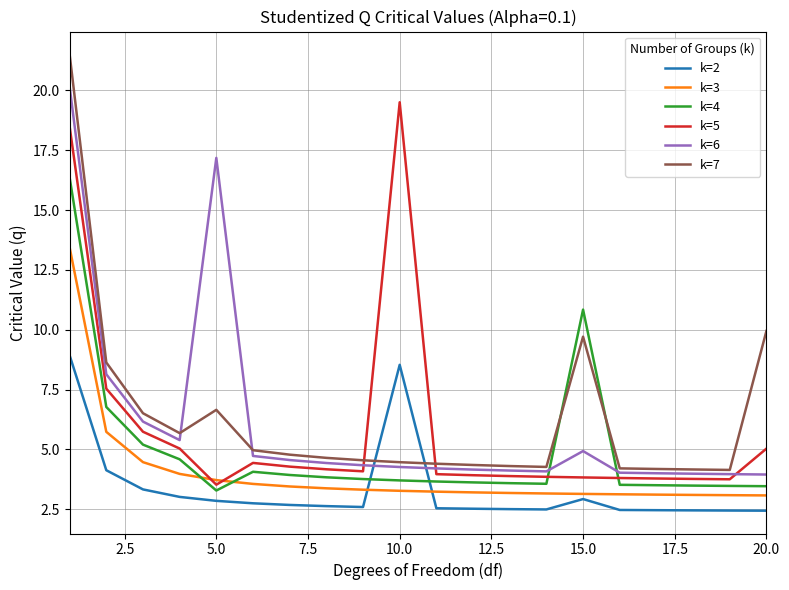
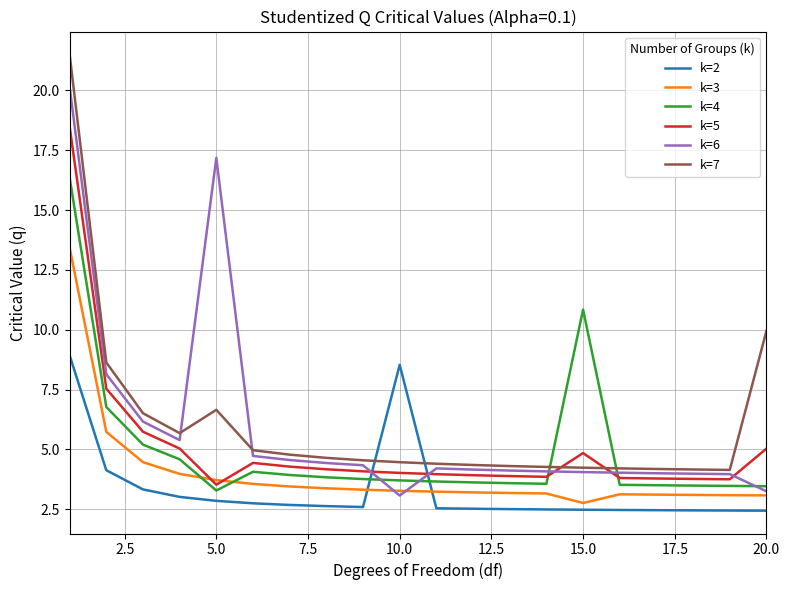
k=5, 10.0: 19.5 -> 4.0
k=6, 10.0: 4.3 -> 3.1
k=2, 15.0: 2.9 -> 2.5
k=3, 15.0: 3.1 -> 2.8
k=5, 15.0: 3.8 -> 4.8
k=6, 15.0: 4.9 -> 4.1
k=7, 15.0: 9.7 -> 4.2
k=6, 20.0: 4.0 -> 3.3
